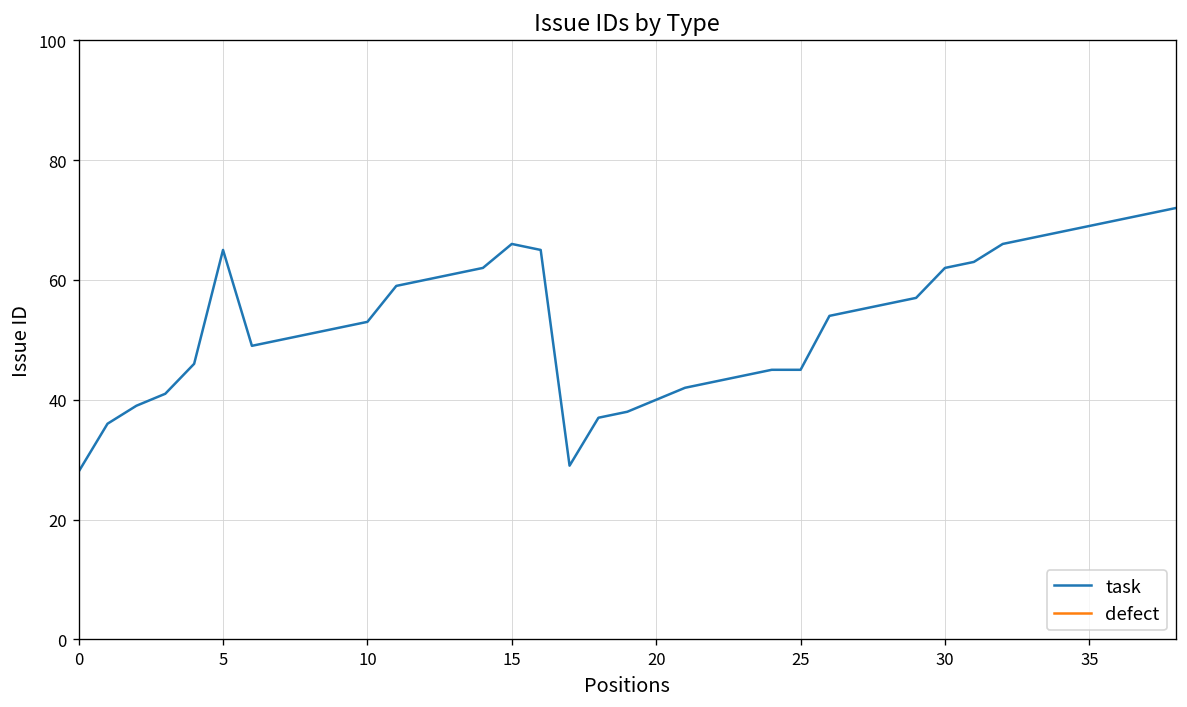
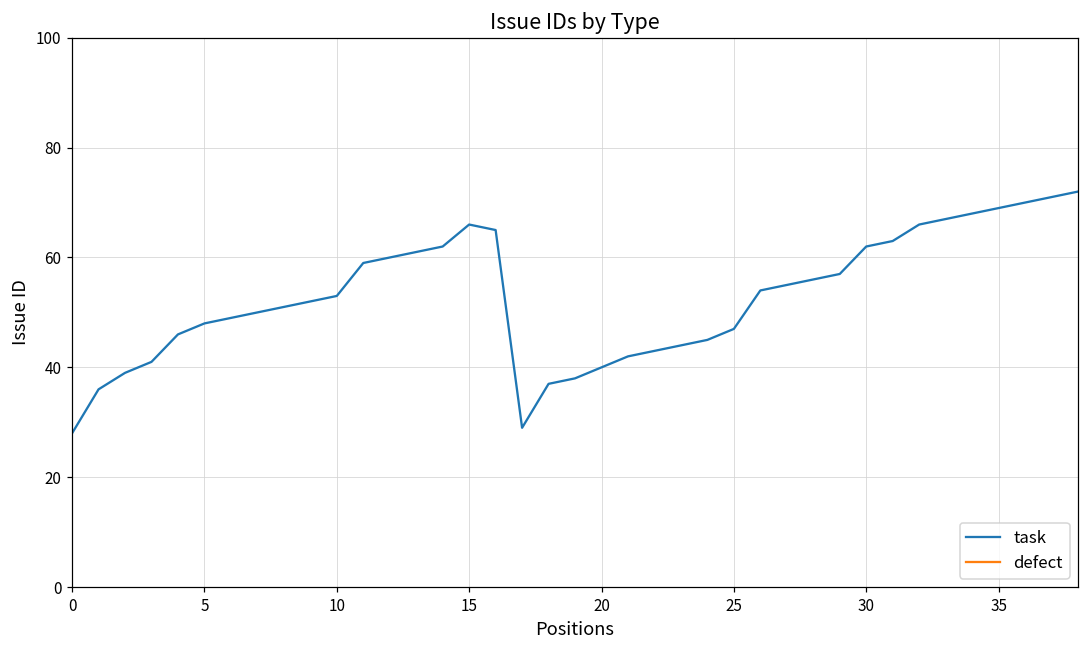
task, 5: 65 -> 48
task, 25: 45 -> 47
